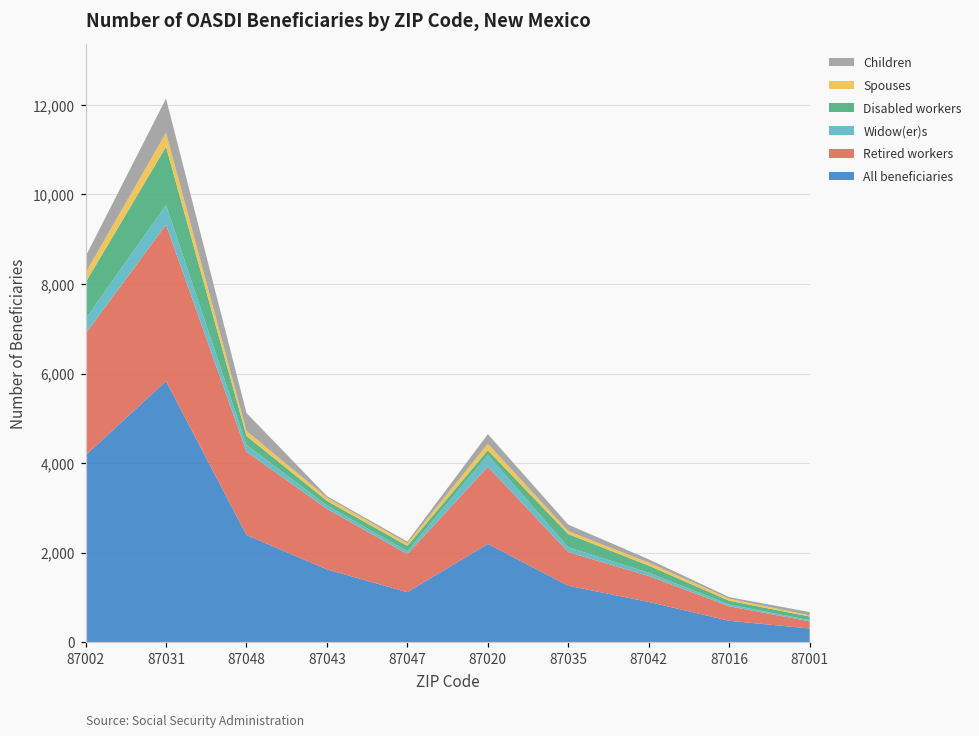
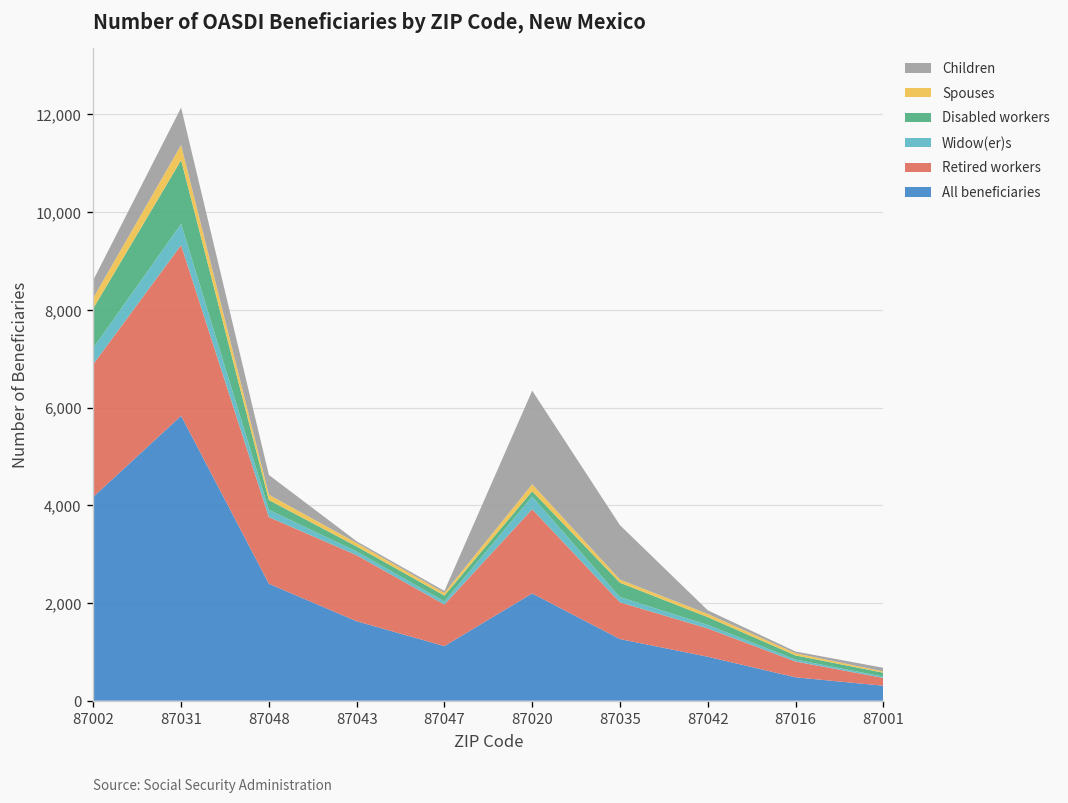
Retired workers, 87048: 1,900 -> 1,400
Children, 87020: 200 -> 1,900
Children, 87035: 100 -> 1,100
